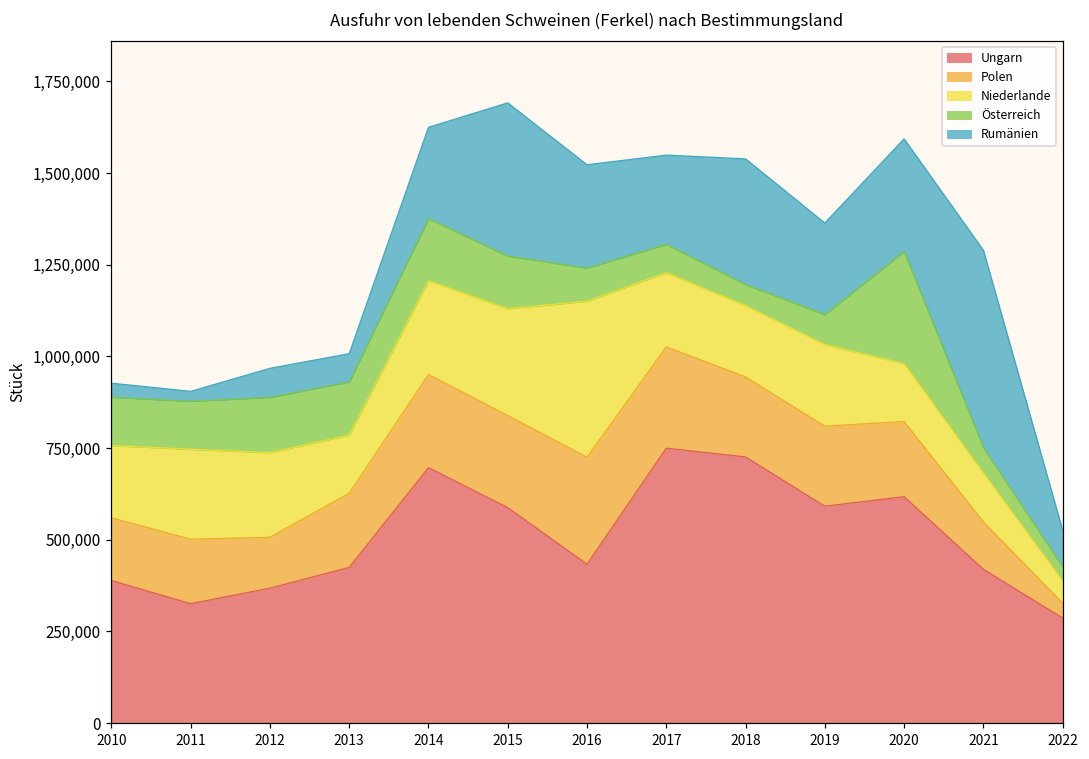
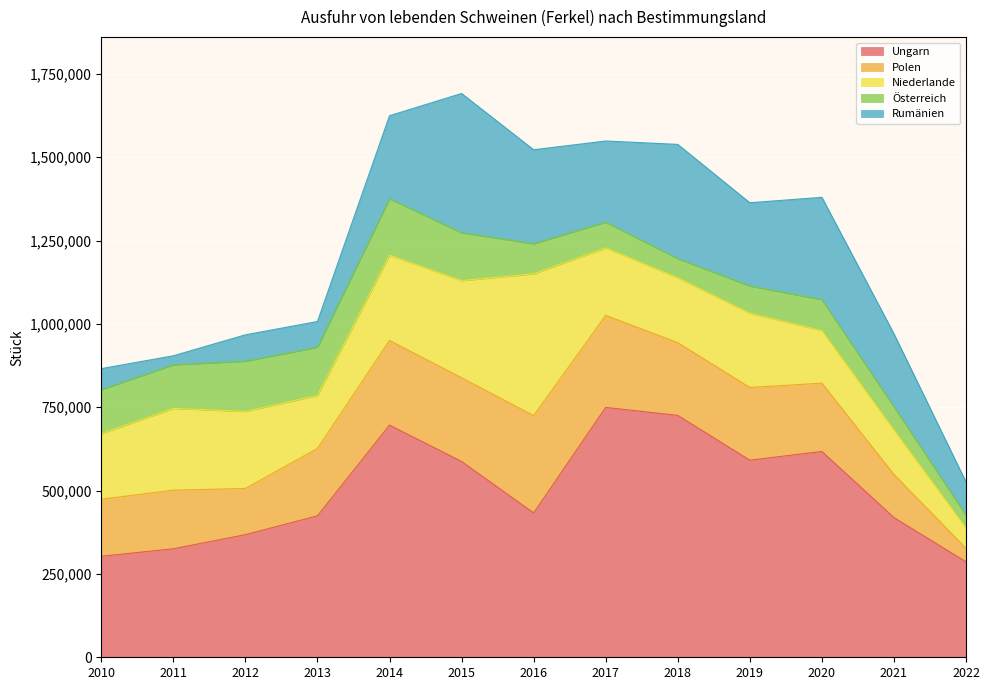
Ungarn, 2010: 390,000 -> 300,000
Rumänien, 2010: 40,000 -> 60,000
Österreich, 2020: 310,000 -> 90,000
Rumänien, 2021: 540,000 -> 220,000
